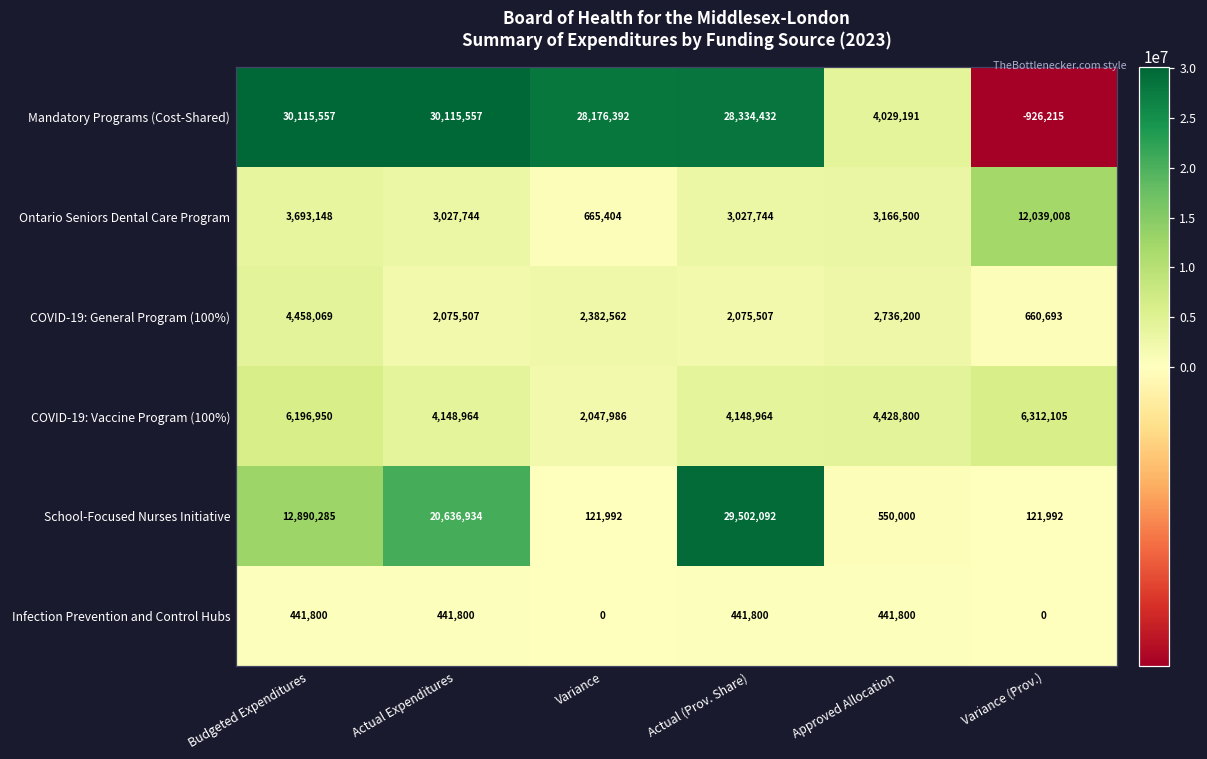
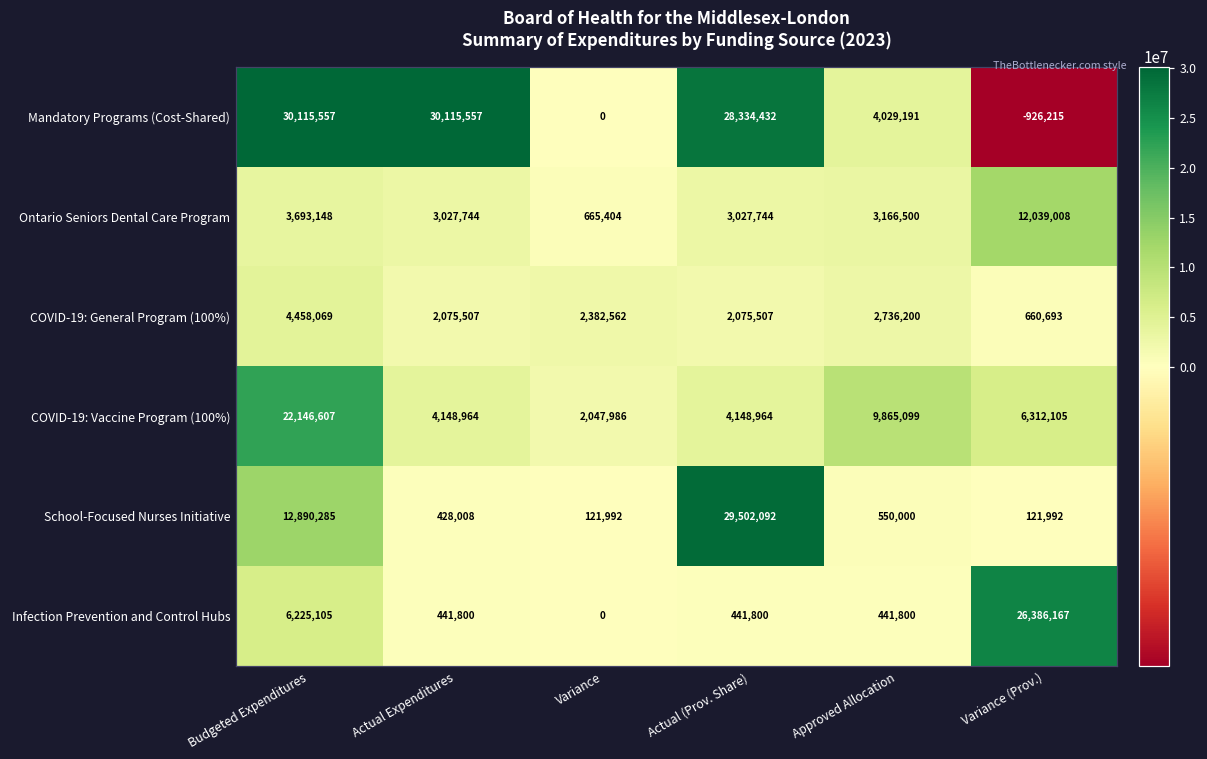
Mandatory Programs (Cost-Shared), Variance: 28,176,392 -> 0
COVID-19: Vaccine Program (100%), Budgeted Expenditures: 6,196,950 -> 22,146,607
COVID-19: Vaccine Program (100%), Approved Allocation: 4,428,800 -> 9,865,099
School-Focused Nurses Initiative, Actual Expenditures: 20,636,934 -> 428,008
Infection Prevention and Control Hubs, Budgeted Expenditures: 441,800 -> 6,225,105
Infection Prevention and Control Hubs, Variance (Prov.): 0 -> 26,386,167
